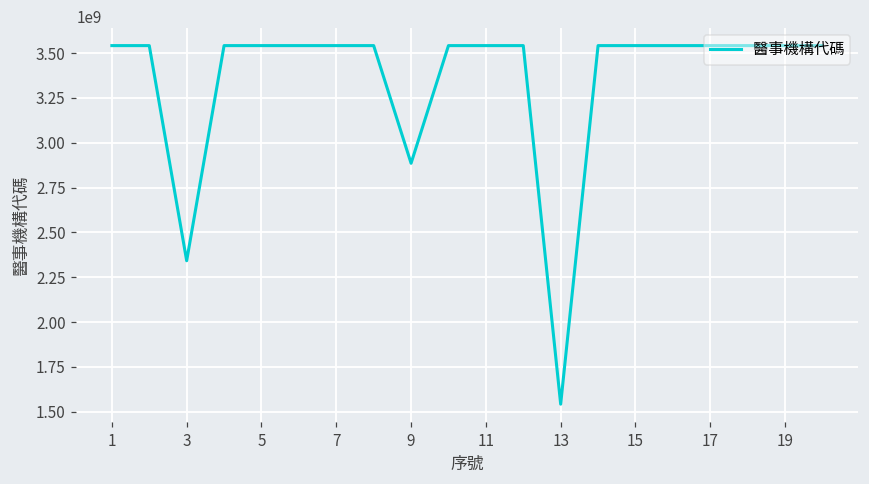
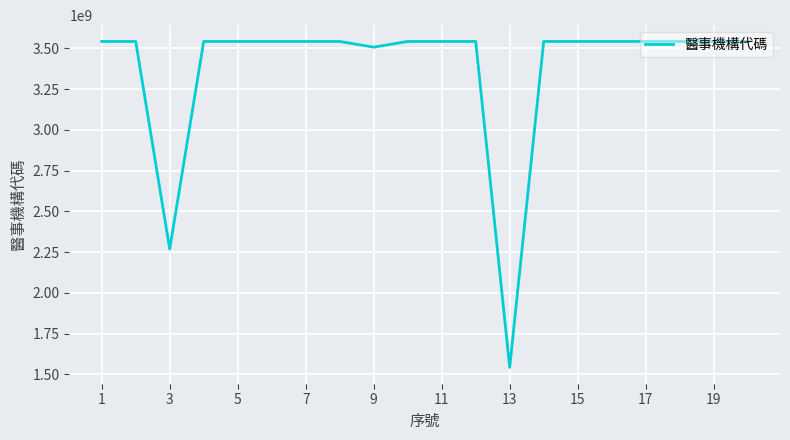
3: 2340000000 -> 2270000000
9: 2890000000 -> 3510000000
